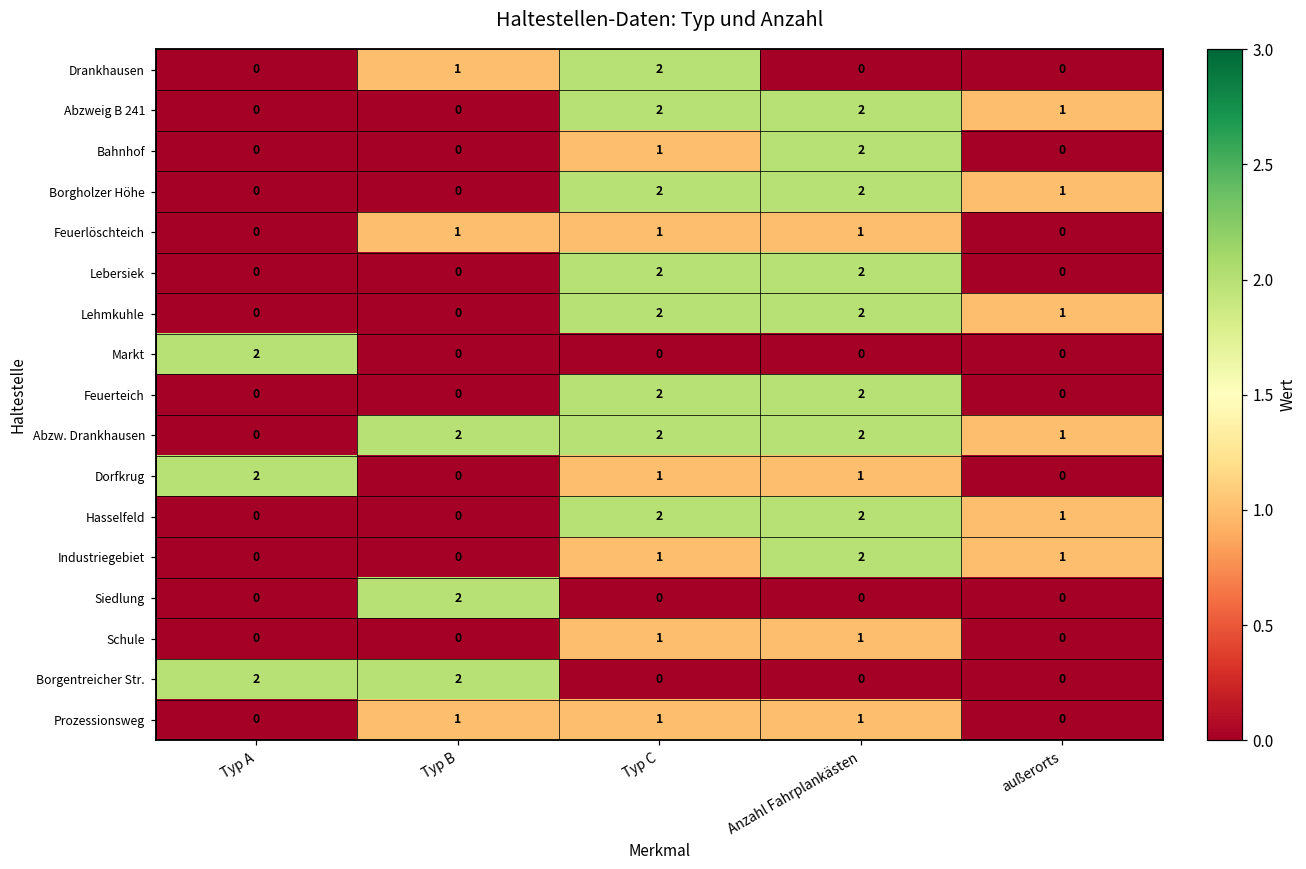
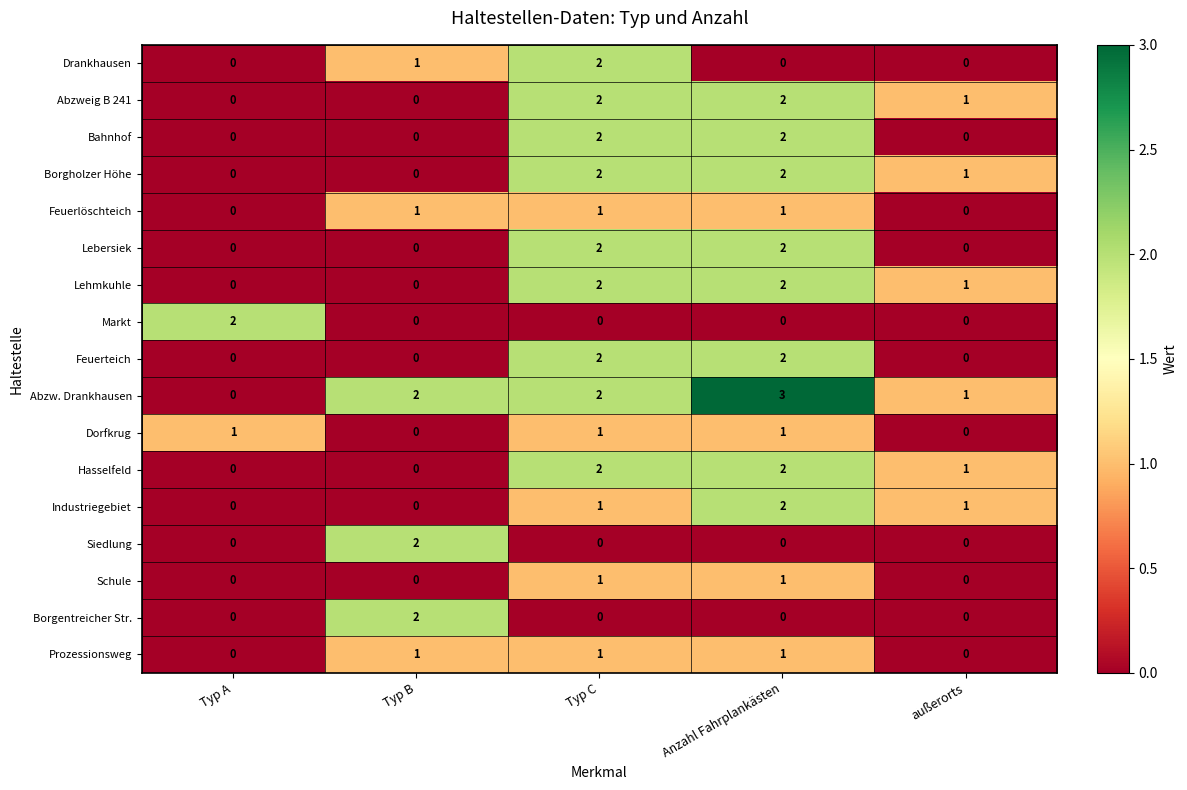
Bahnhof, Typ C: 1 -> 2
Abzw. Drankhausen, Anzahl Fahrplankästen: 2 -> 3
Dorfkrug, Typ A: 2 -> 1
Borgentreicher Str., Typ A: 2 -> 0
